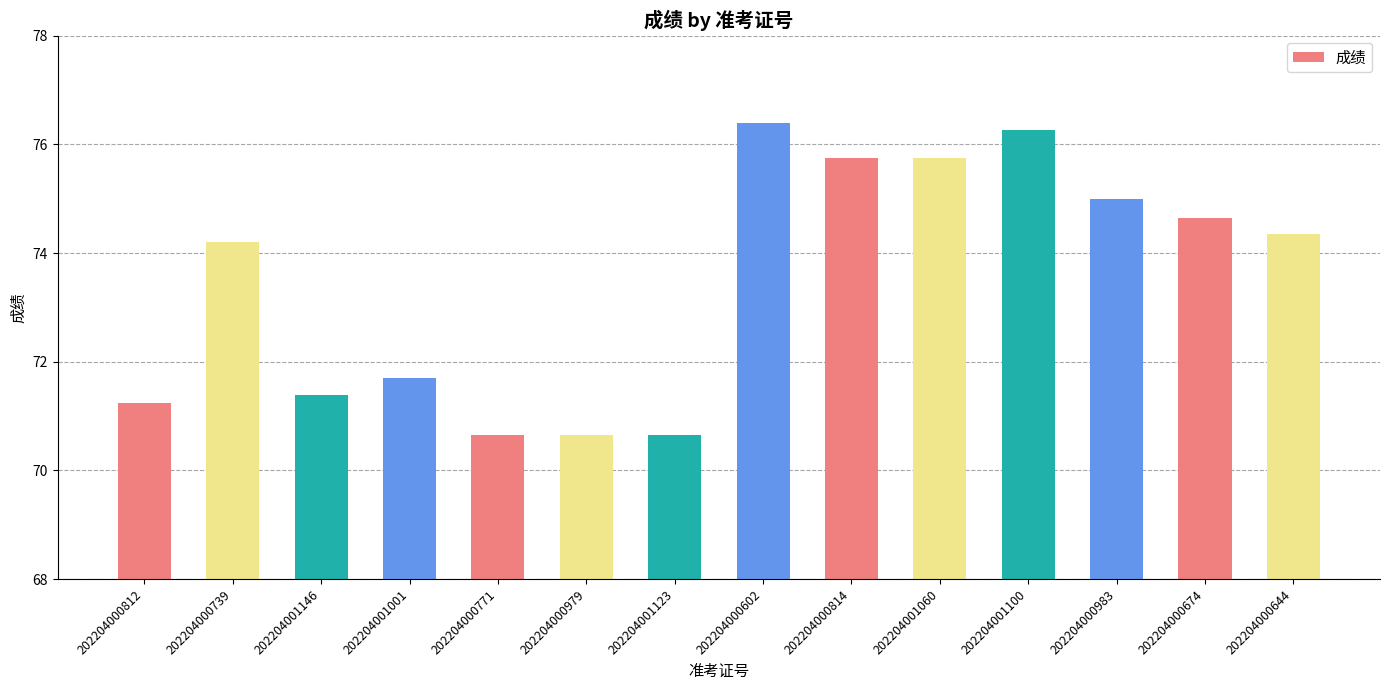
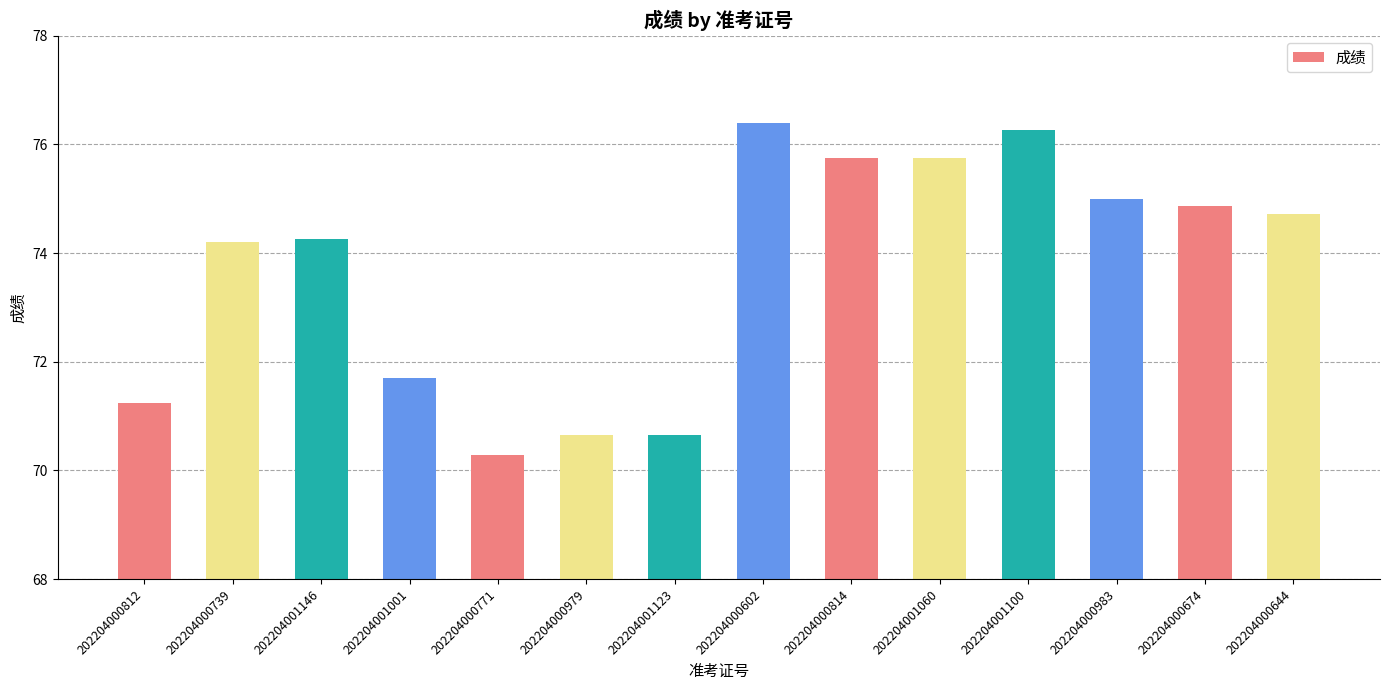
202204001146: 71.4 -> 74.3
202204000771: 70.7 -> 70.3
202204000674: 74.6 -> 74.9
202204000644: 74.4 -> 74.7
